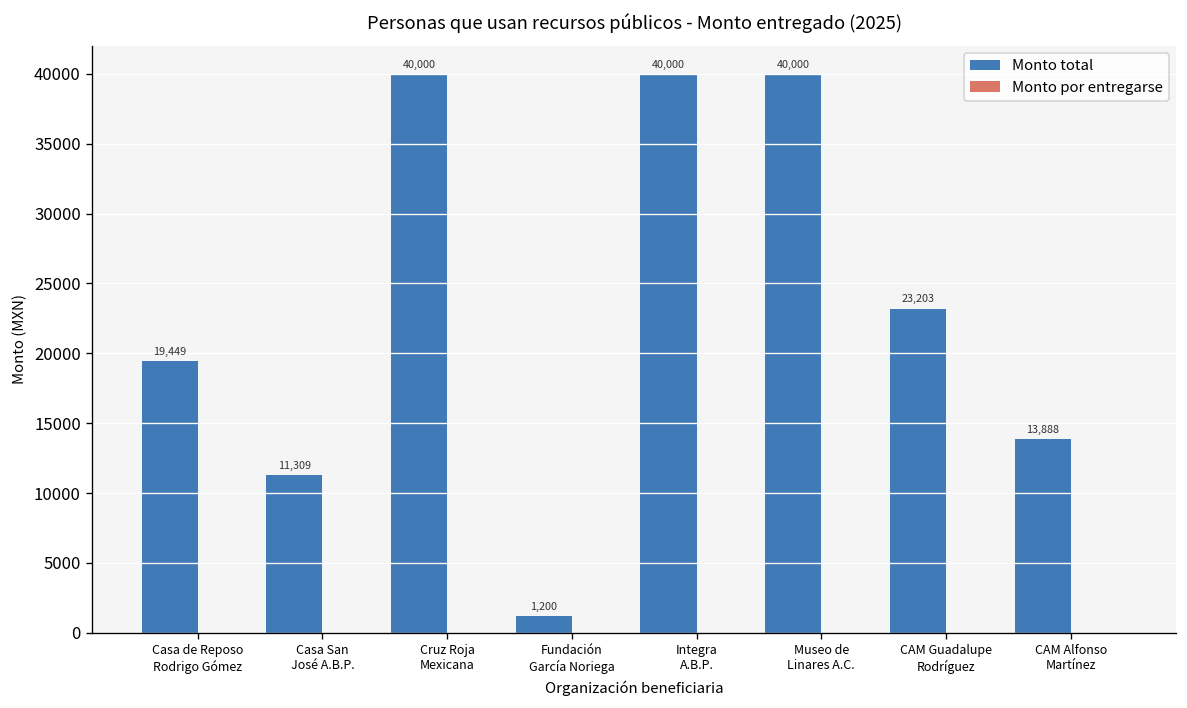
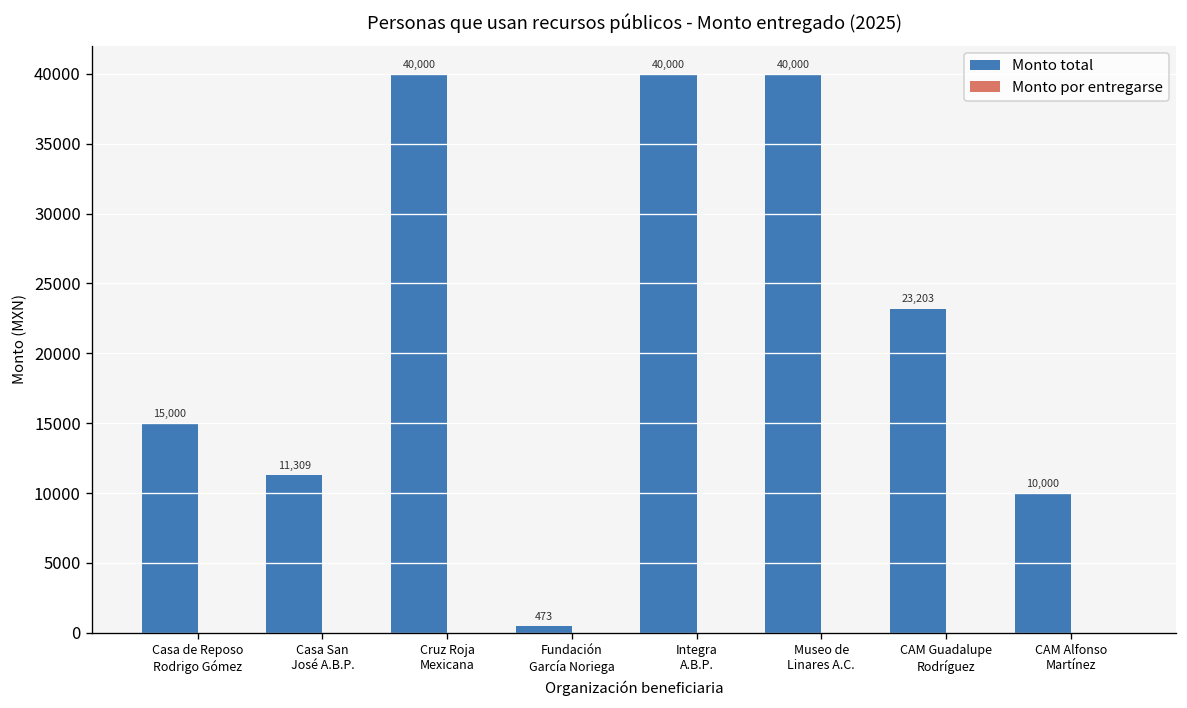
Monto total, Casa de Reposo Rodrigo Gómez: 19,449 -> 15,000
Monto total, Fundación García Noriega: 1,200 -> 473
Monto total, CAM Alfonso Martínez: 13,888 -> 10,000
